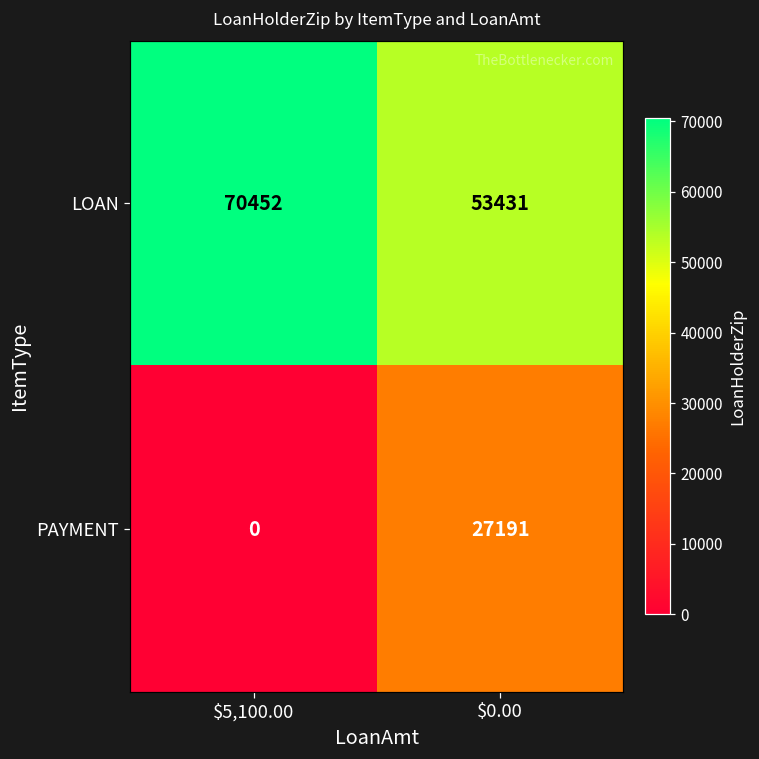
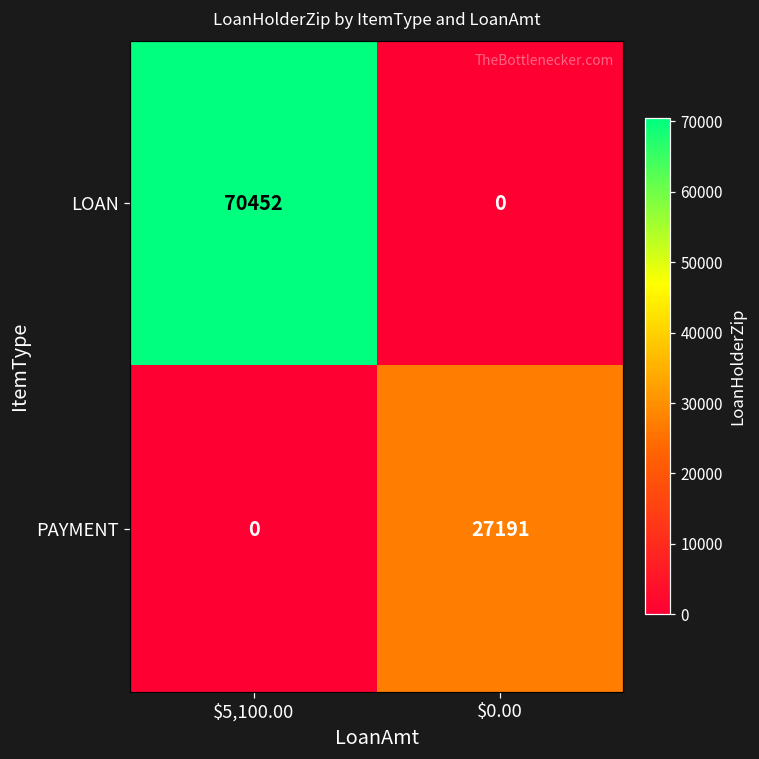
LOAN, $0.00: 53431 -> 0
